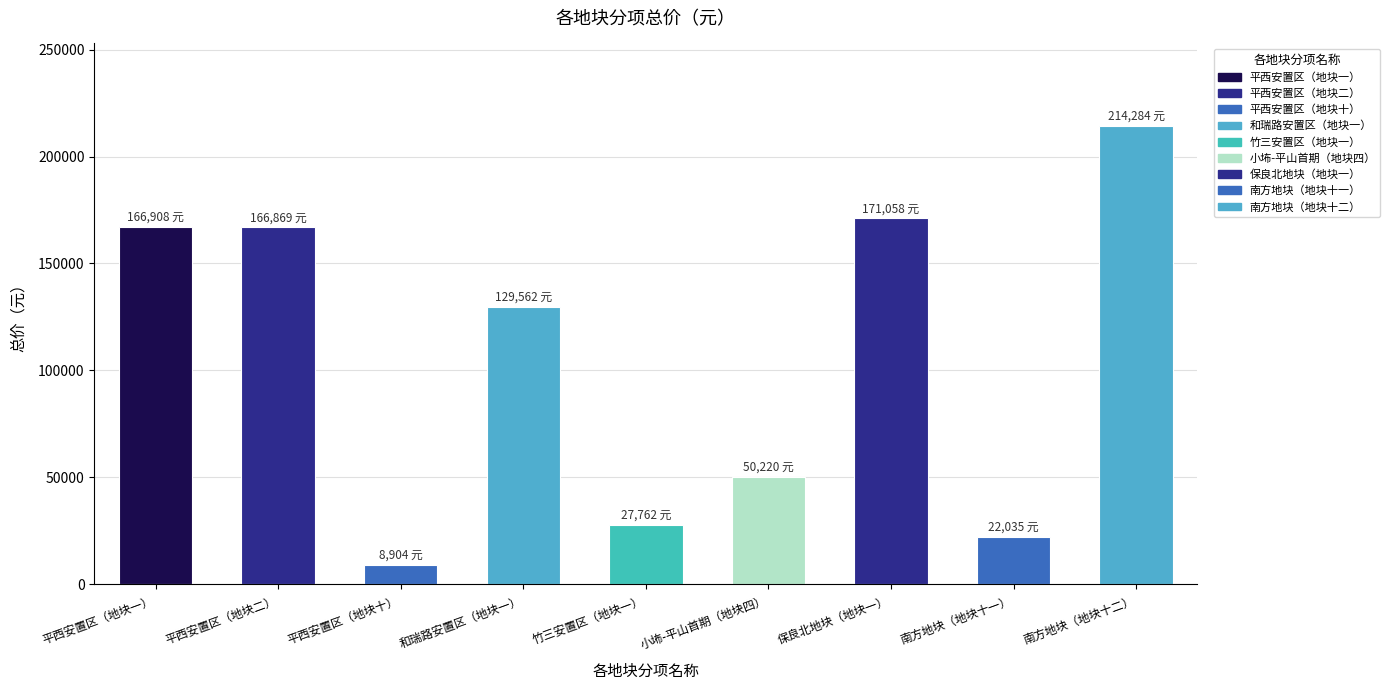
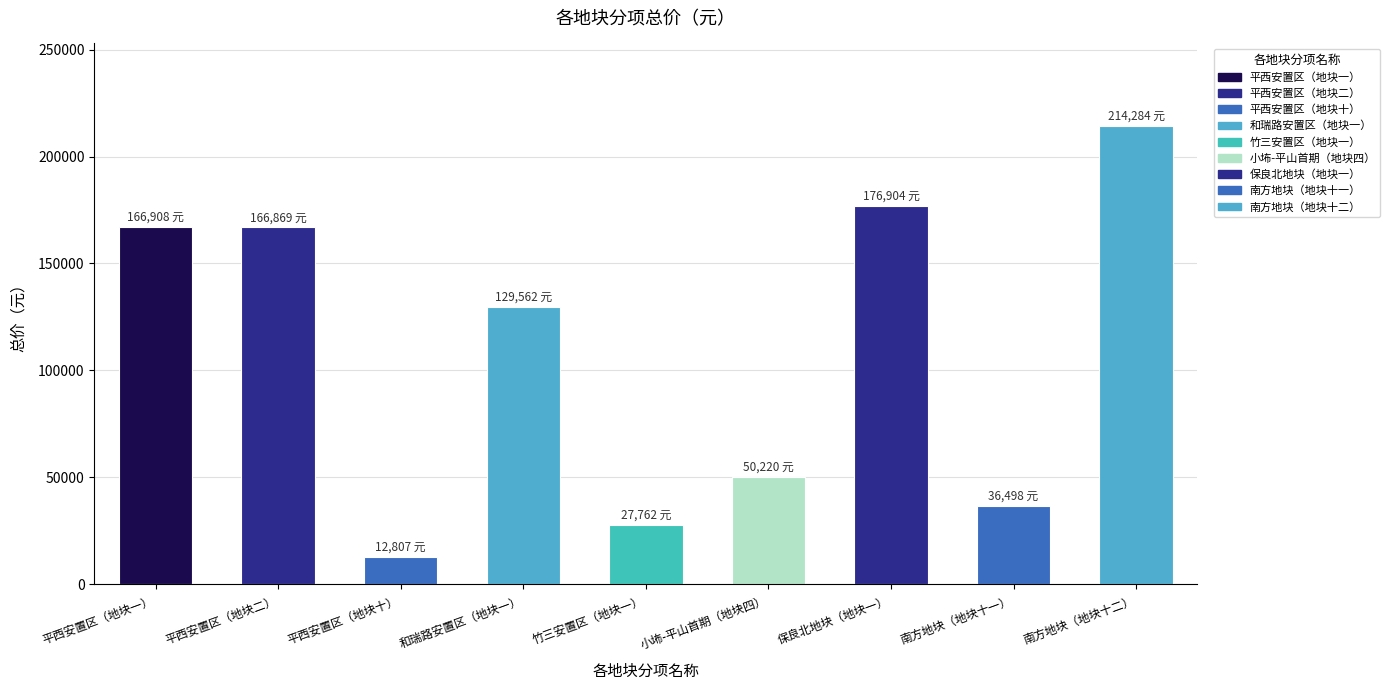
平西安置区（地块十）: 8,904 -> 12,807
保良北地块（地块一）: 171,058 -> 176,904
南方地块（地块十一）: 22,035 -> 36,498
